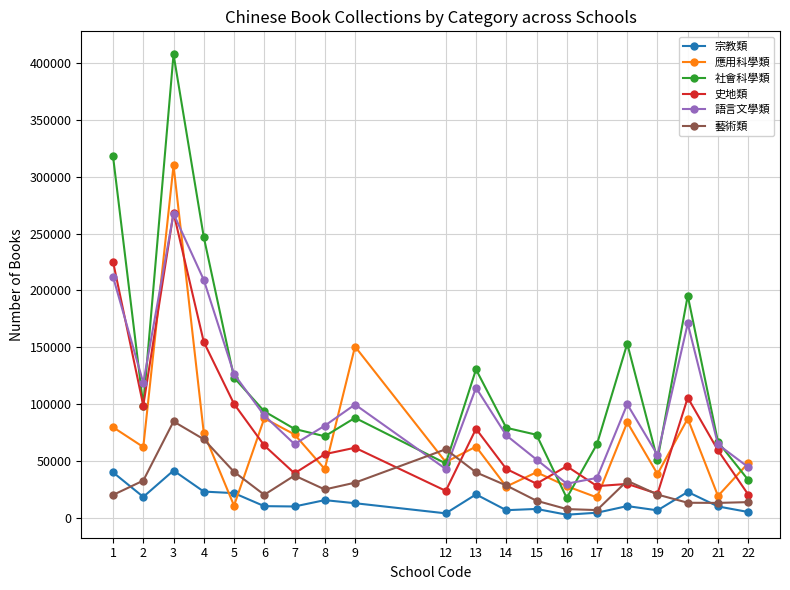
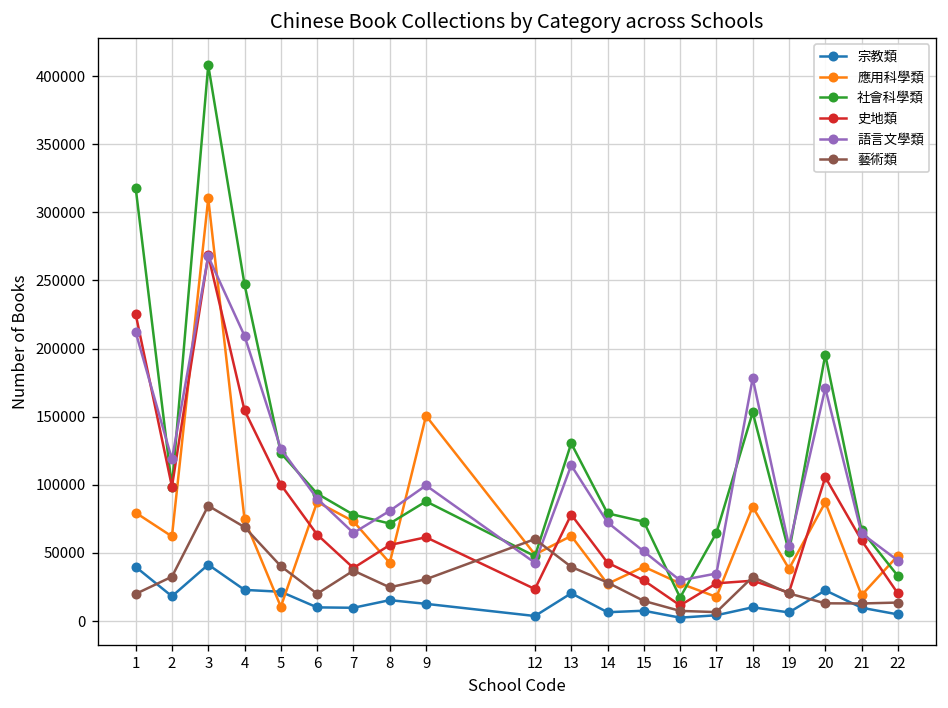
史地類, 16: 45000 -> 11000
語言文學類, 18: 100000 -> 178000
